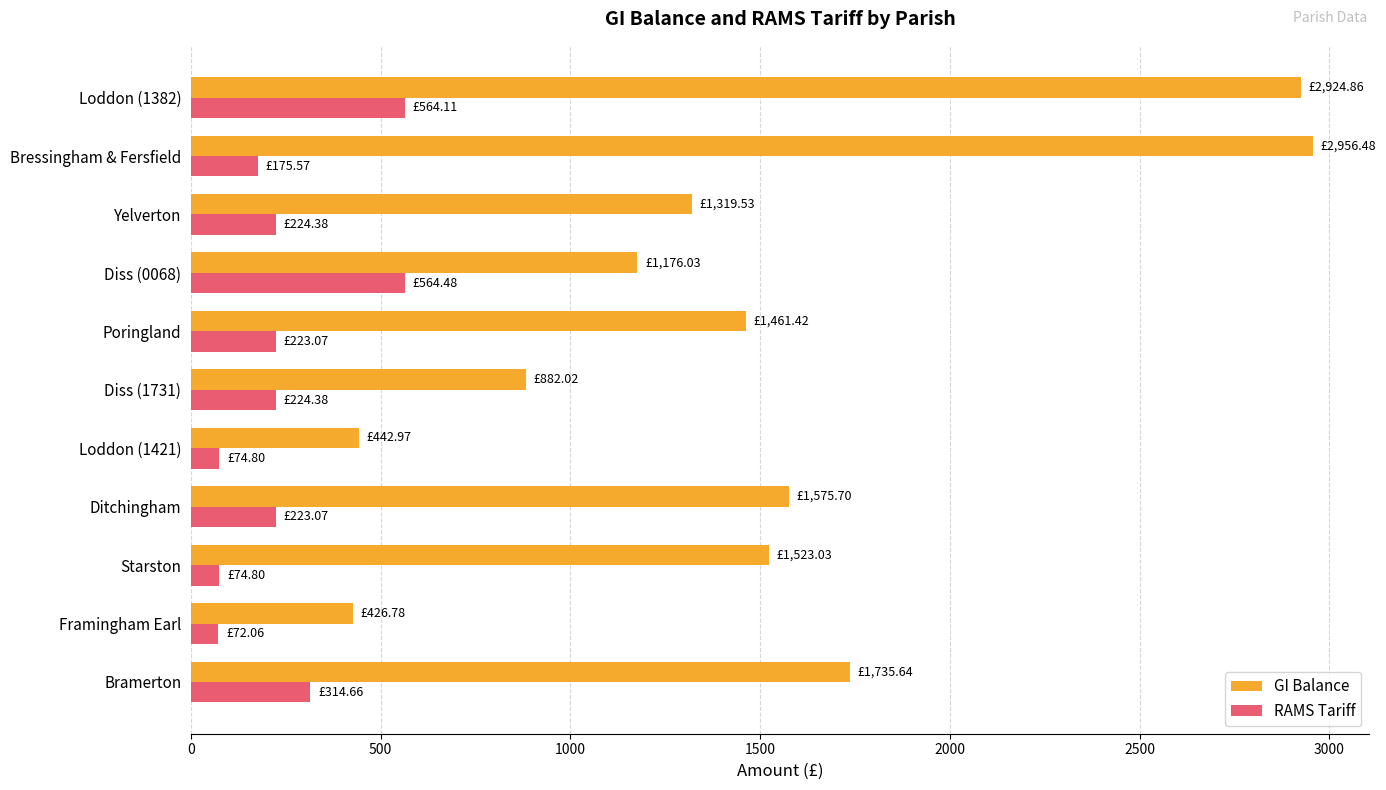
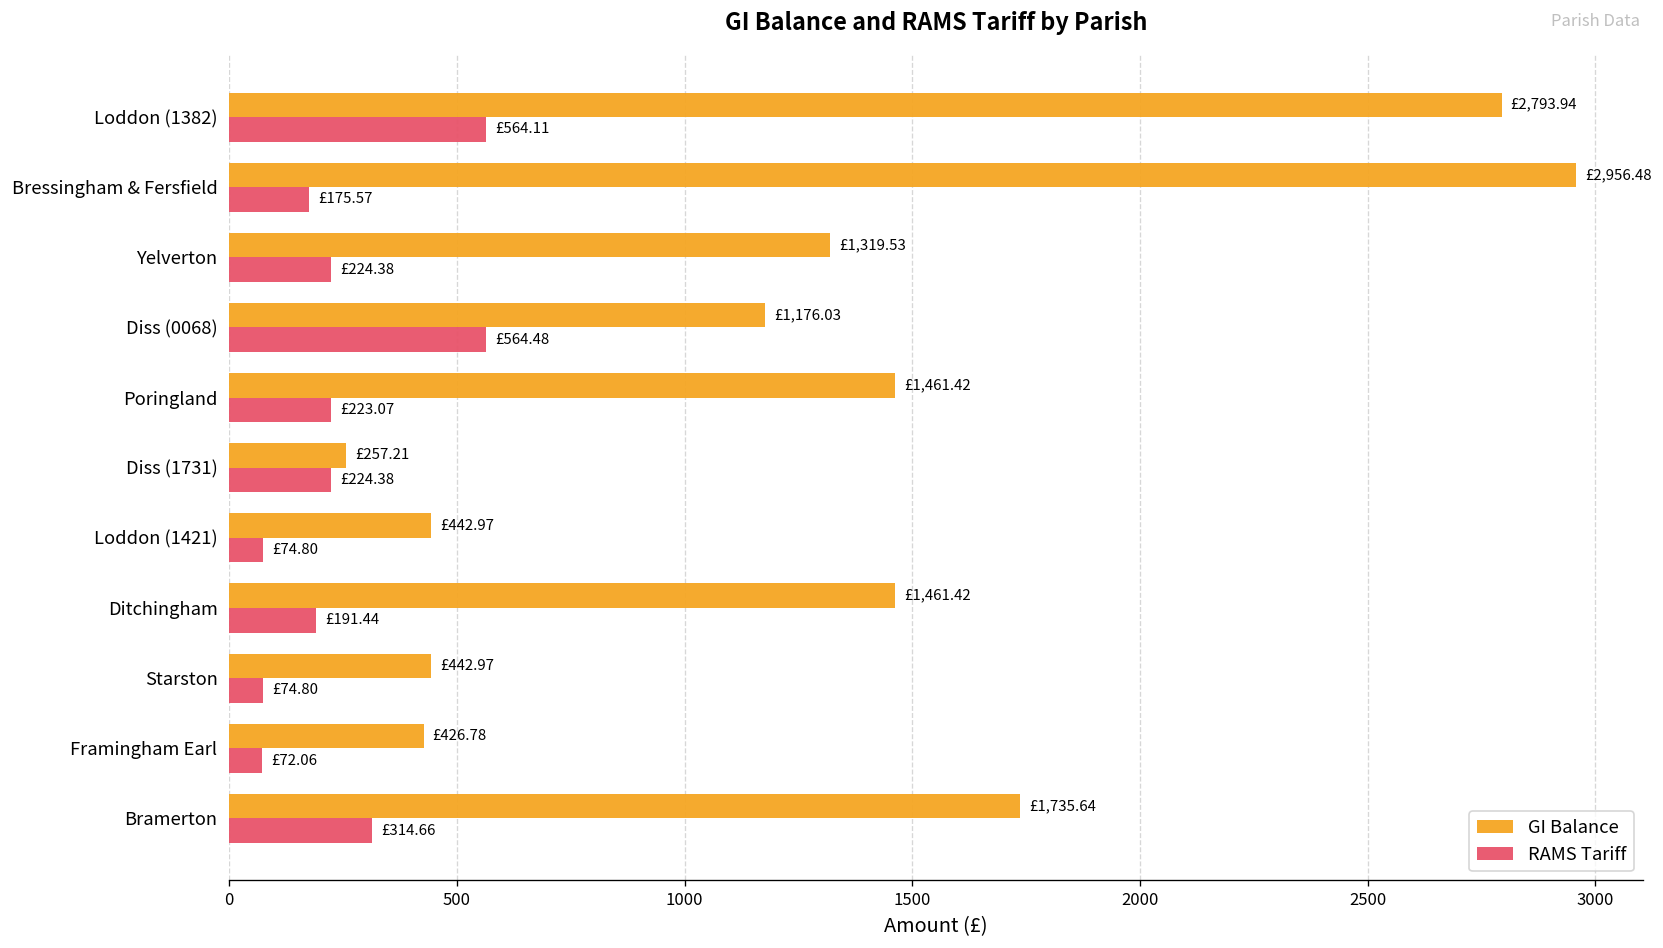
GI Balance, Loddon (1382): £2,924.86 -> £2,793.94
GI Balance, Diss (1731): £882.02 -> £257.21
GI Balance, Ditchingham: £1,575.70 -> £1,461.42
RAMS Tariff, Ditchingham: £223.07 -> £191.44
GI Balance, Starston: £1,523.03 -> £442.97
